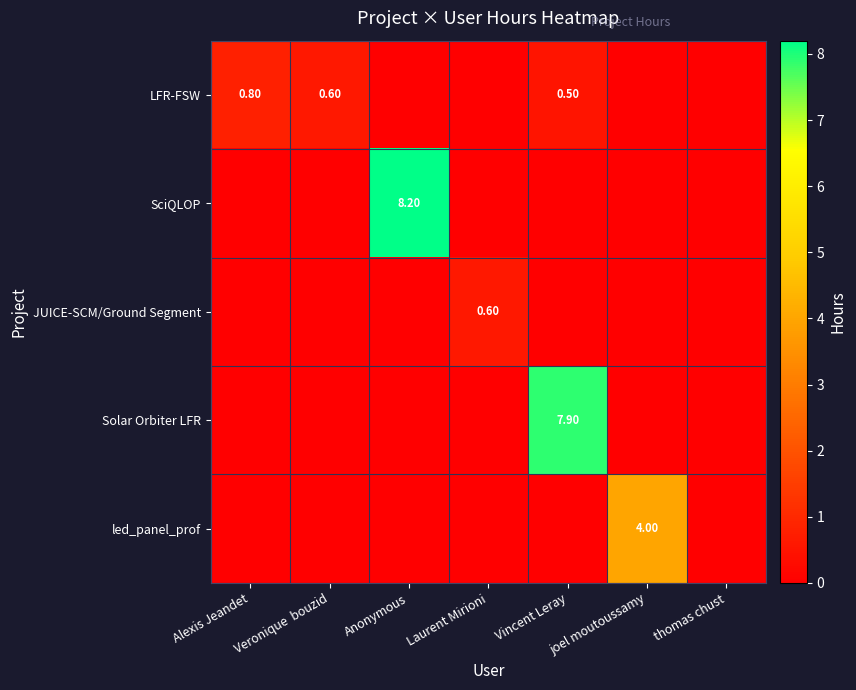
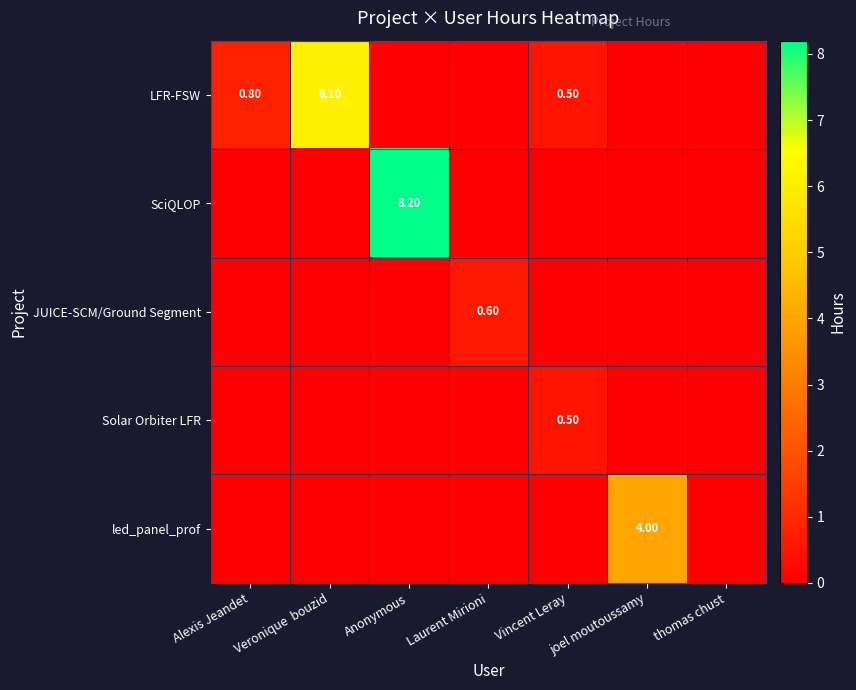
LFR-FSW, Veronique bouzid: 0.60 -> 6.10
Solar Orbiter LFR, Vincent Leray: 7.90 -> 0.50
